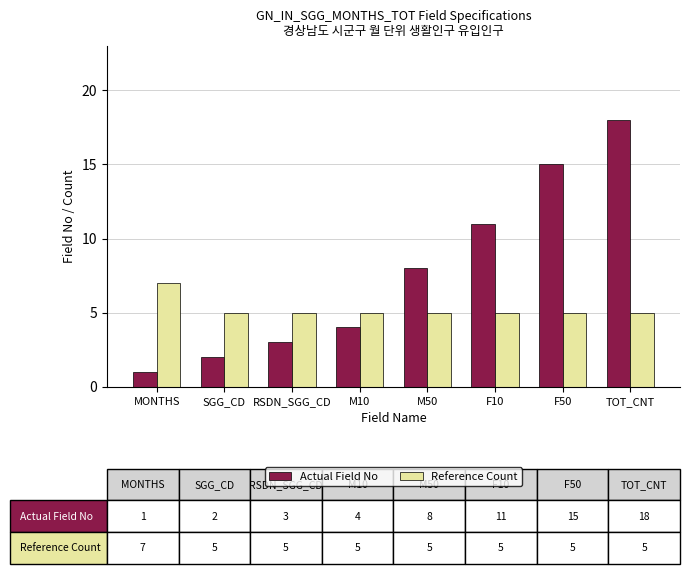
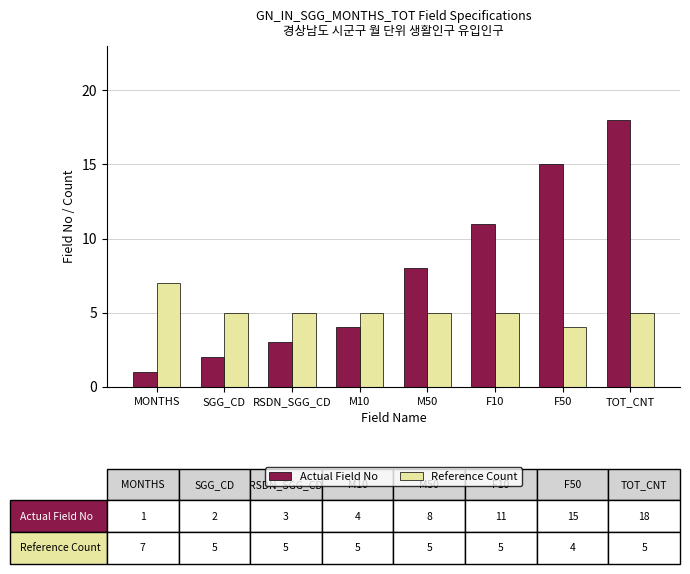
Reference Count, F50: 5 -> 4
